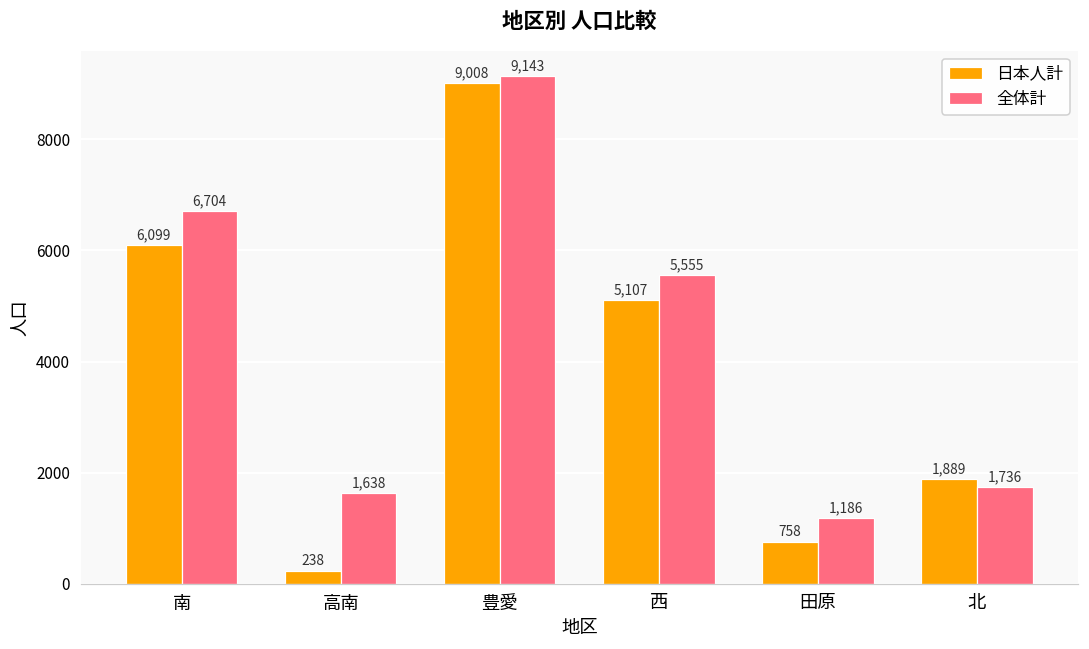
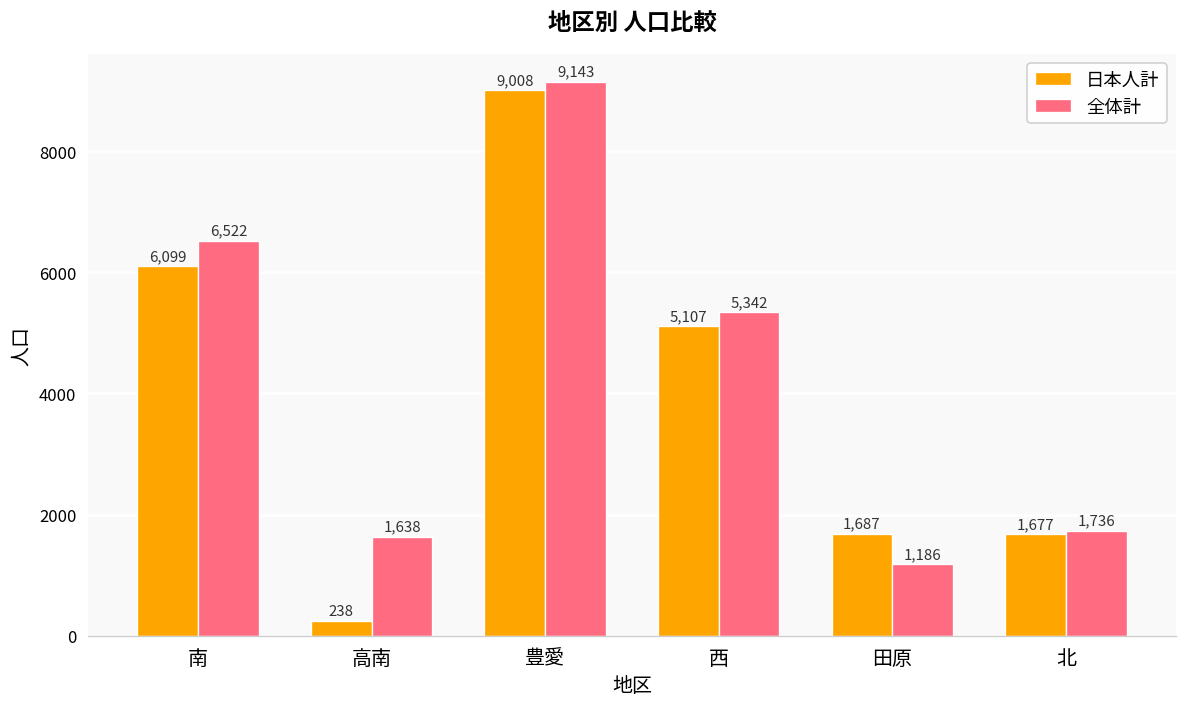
全体計, 南: 6,704 -> 6,522
全体計, 西: 5,555 -> 5,342
日本人計, 田原: 758 -> 1,687
日本人計, 北: 1,889 -> 1,677
